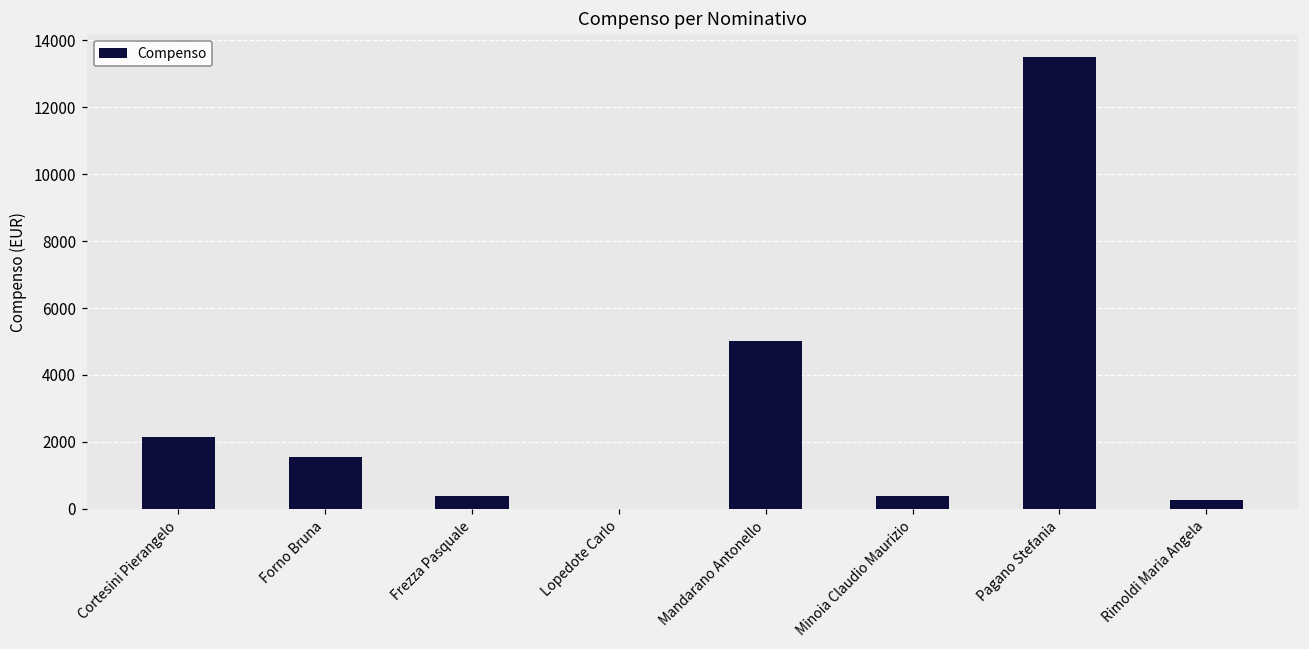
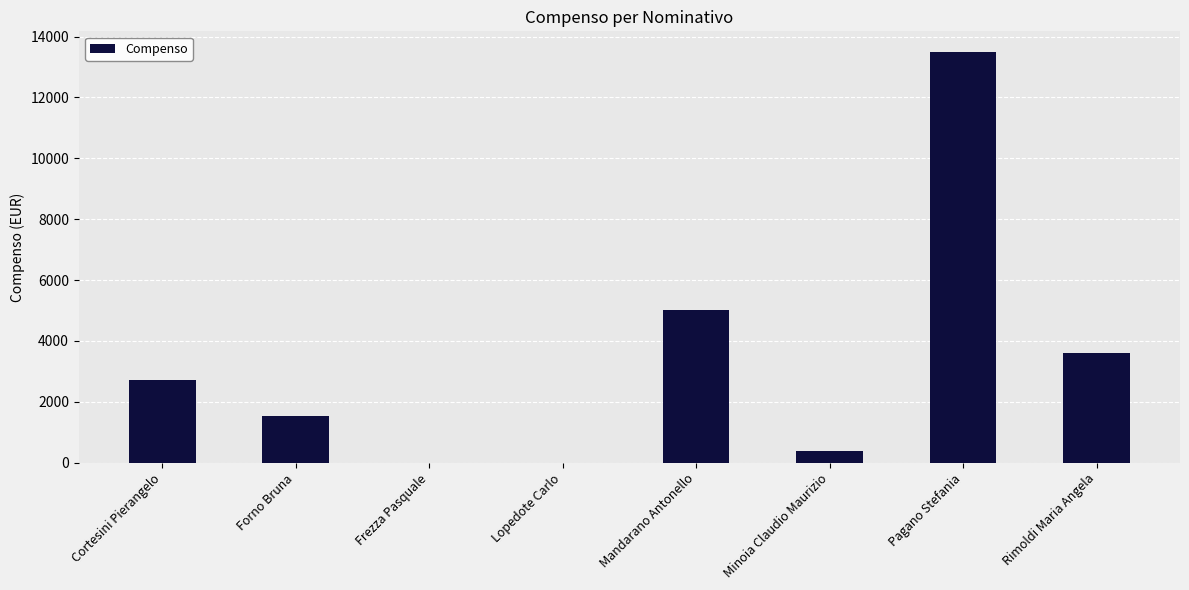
Cortesini Pierangelo: 2200 -> 2700
Frezza Pasquale: 400 -> 0
Rimoldi Maria Angela: 300 -> 3600
